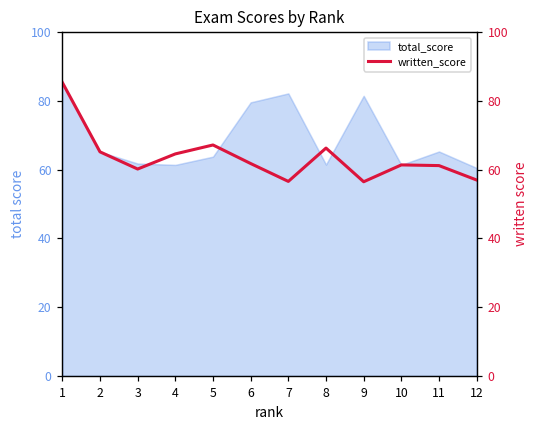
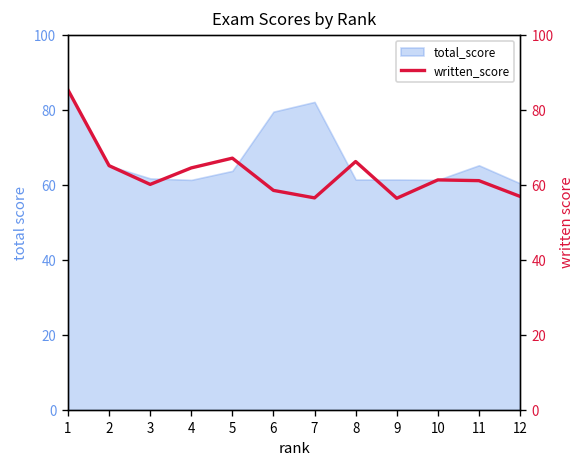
total_score, 9: 82 -> 62
written_score, 6: 62 -> 59
